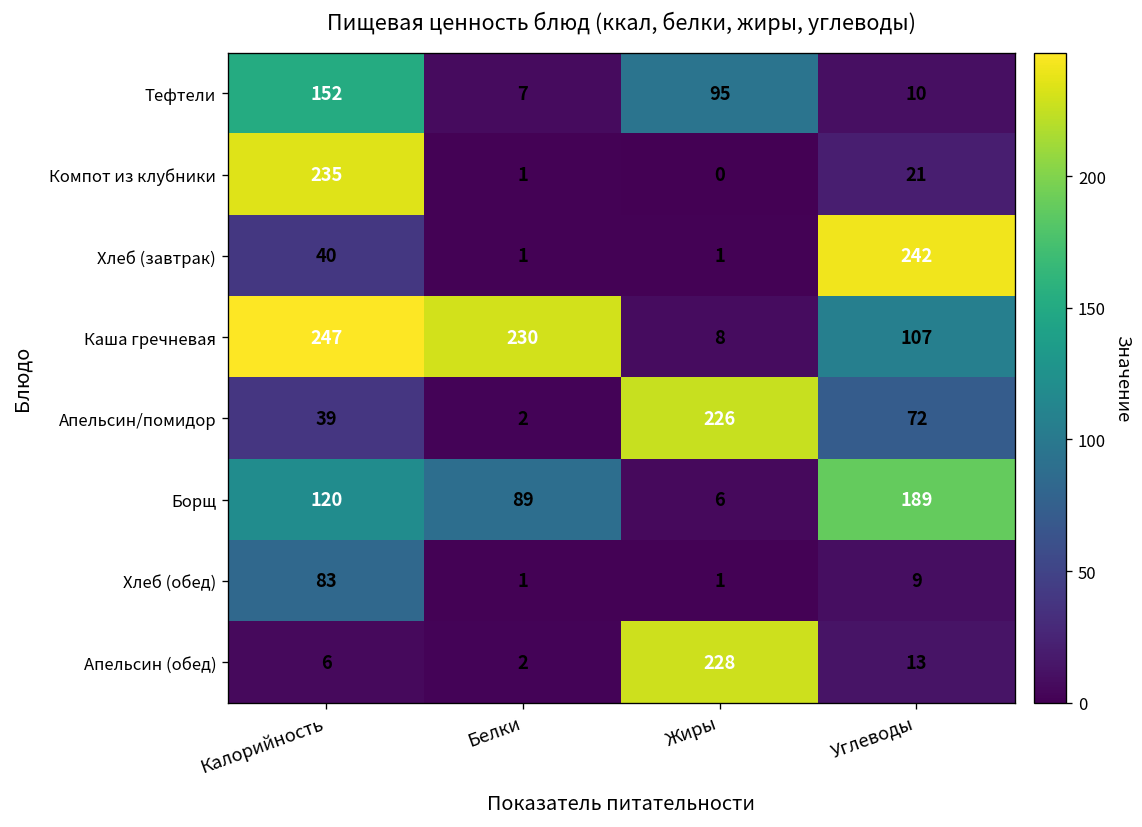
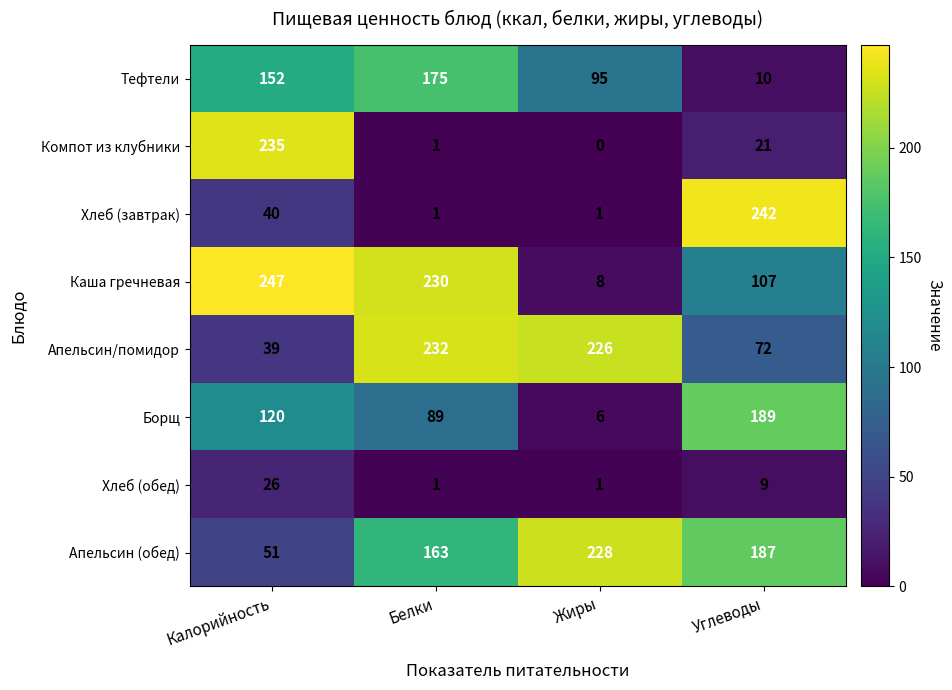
Тефтели, Белки: 7 -> 175
Апельсин/помидор, Белки: 2 -> 232
Хлеб (обед), Калорийность: 83 -> 26
Апельсин (обед), Калорийность: 6 -> 51
Апельсин (обед), Белки: 2 -> 163
Апельсин (обед), Углеводы: 13 -> 187
